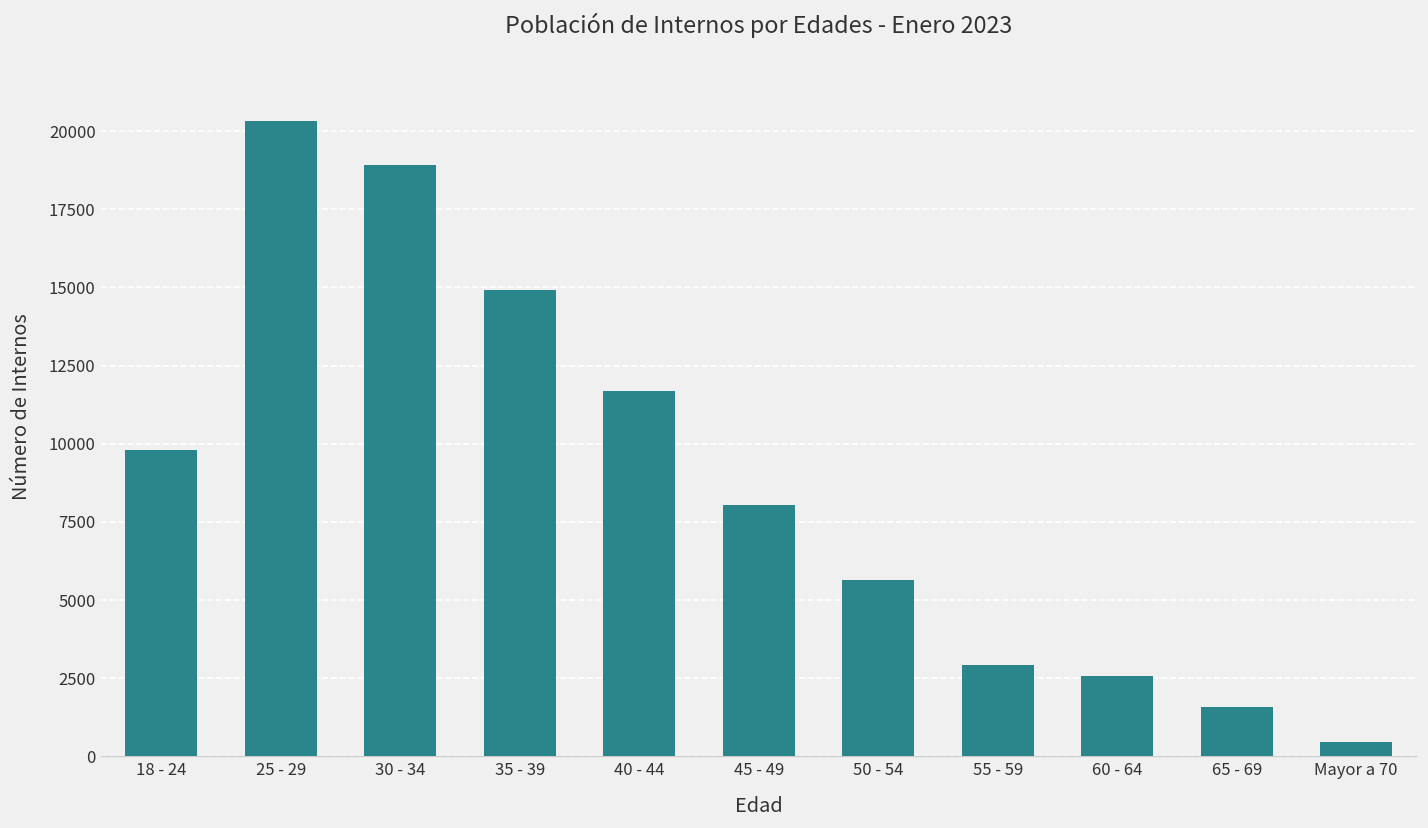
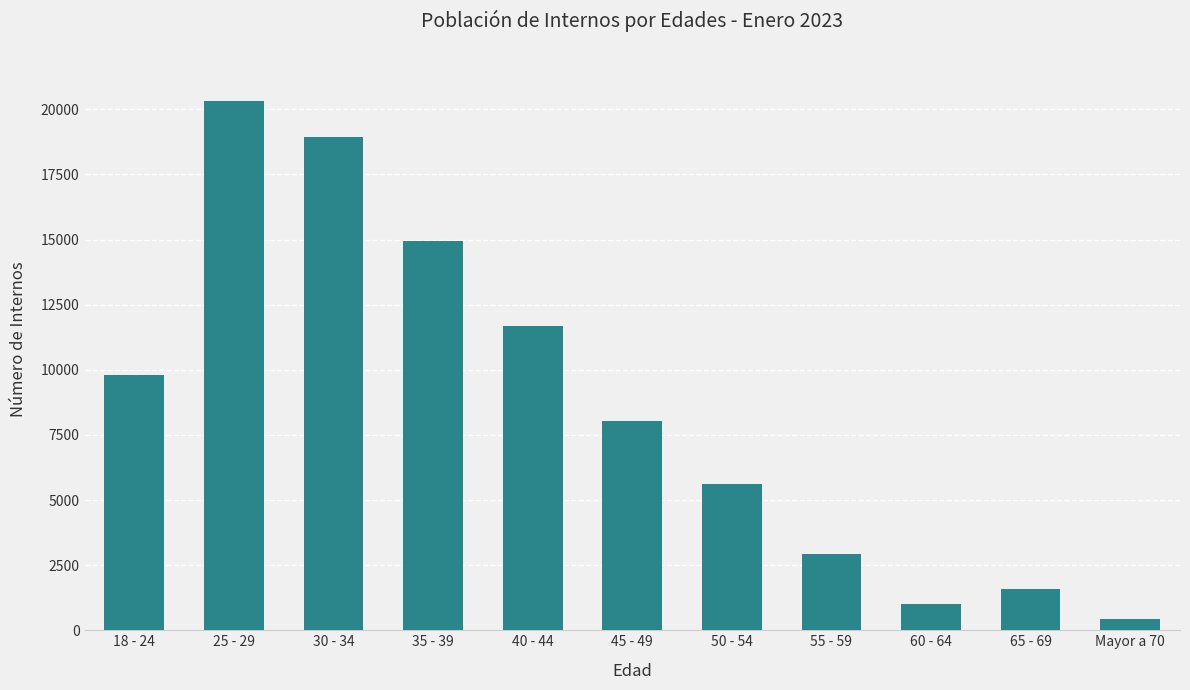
60 - 64: 2600 -> 1000
